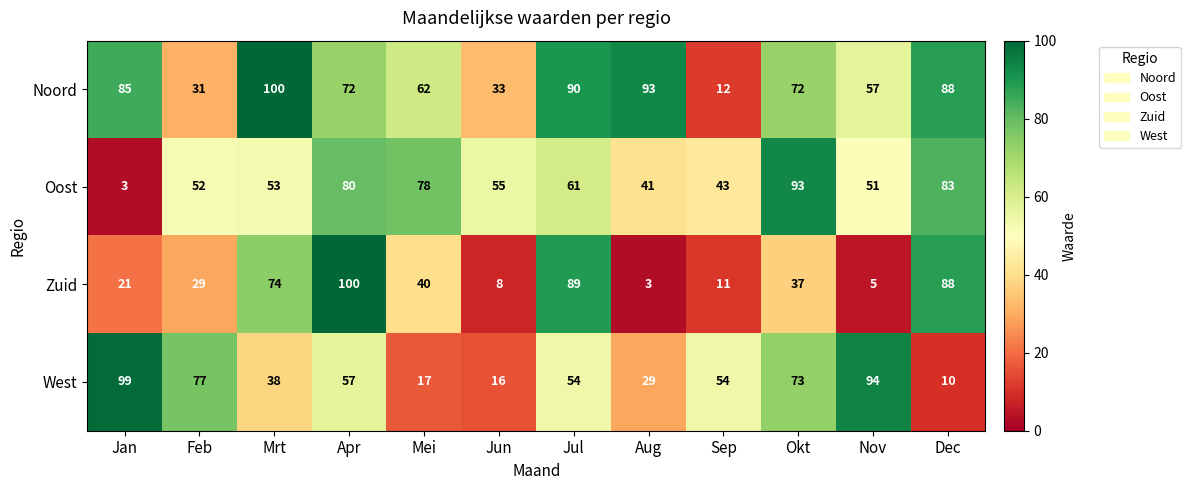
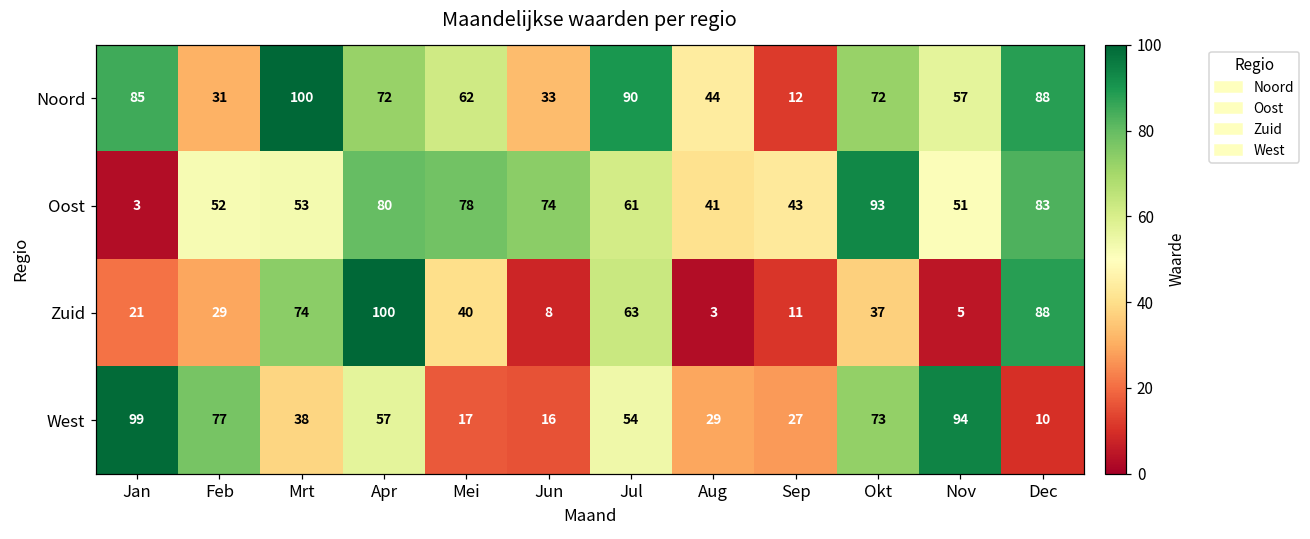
Noord, Aug: 93 -> 44
Oost, Jun: 55 -> 74
Zuid, Jul: 89 -> 63
West, Sep: 54 -> 27
